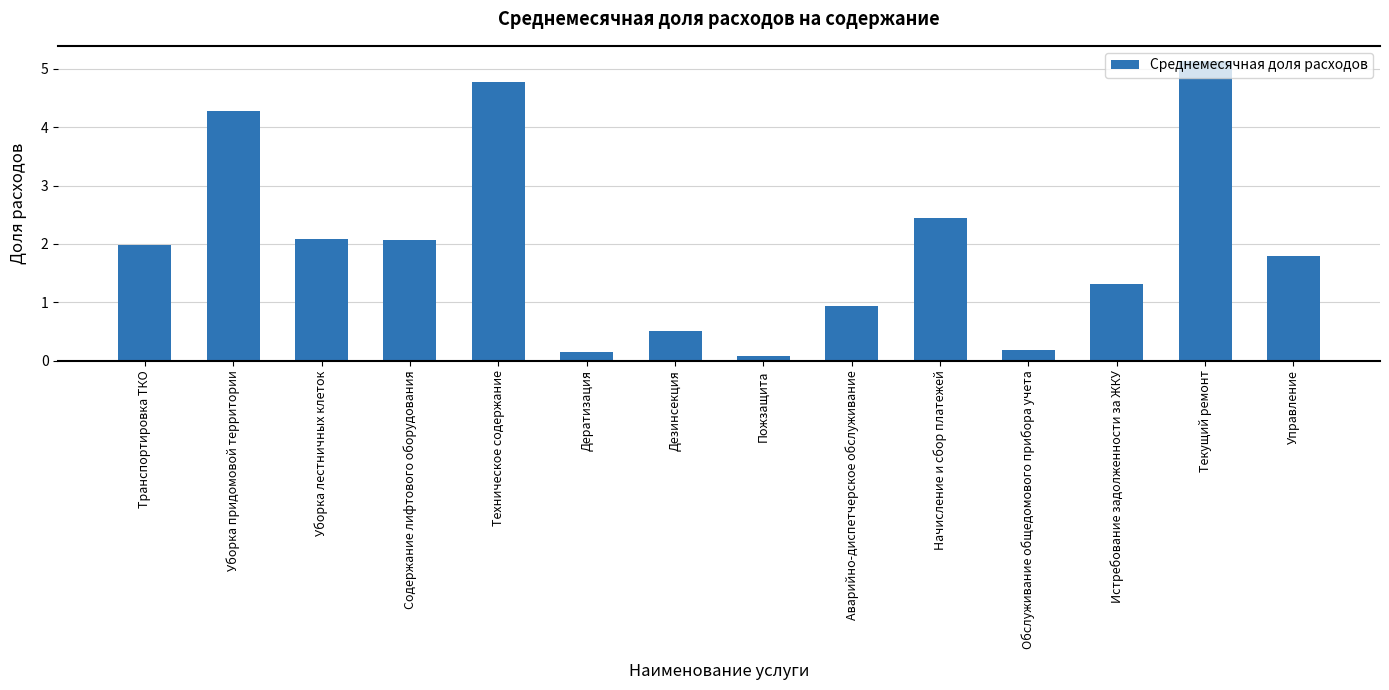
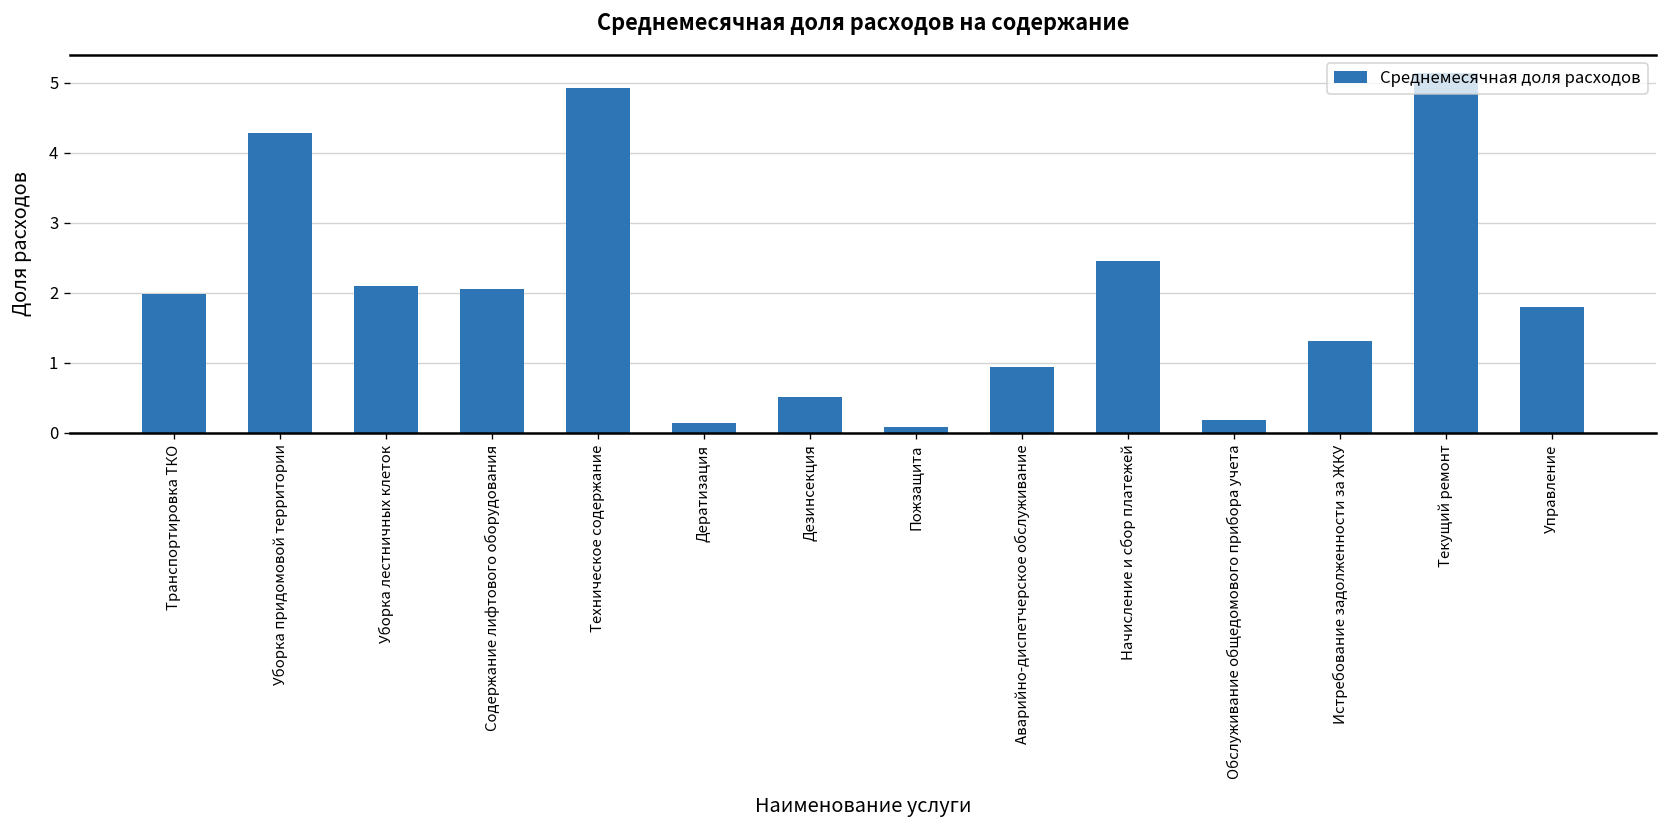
Техническое содержание: 4.8 -> 4.9
